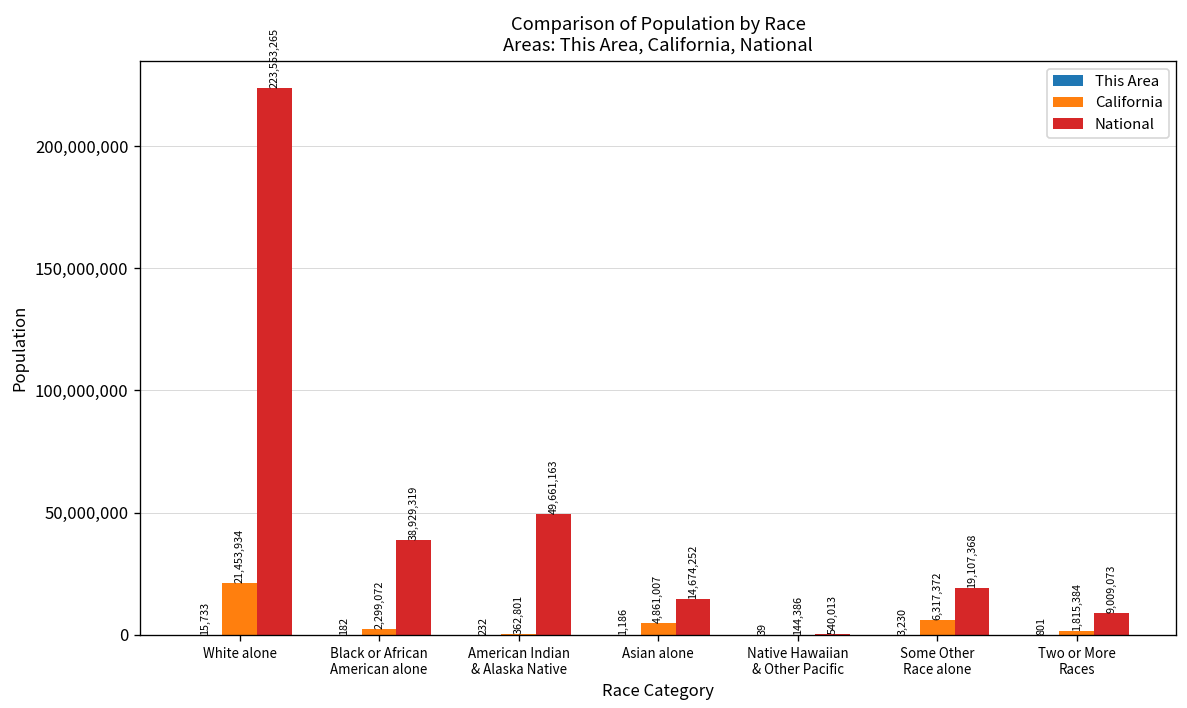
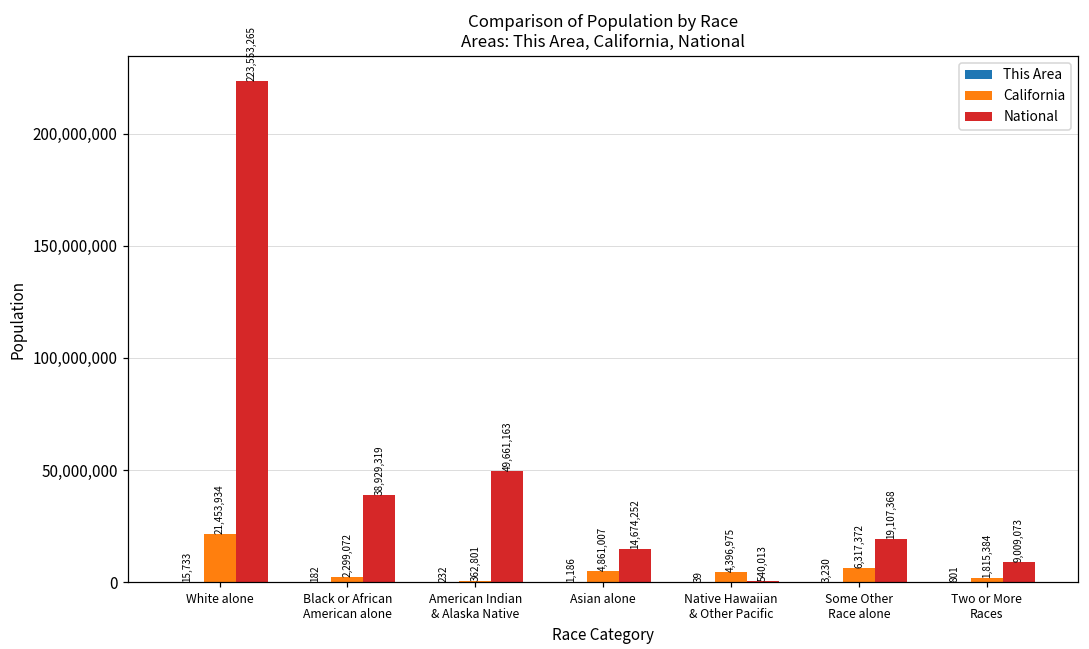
California, Native Hawaiian & Other Pacific: 144,386 -> 4,396,975
